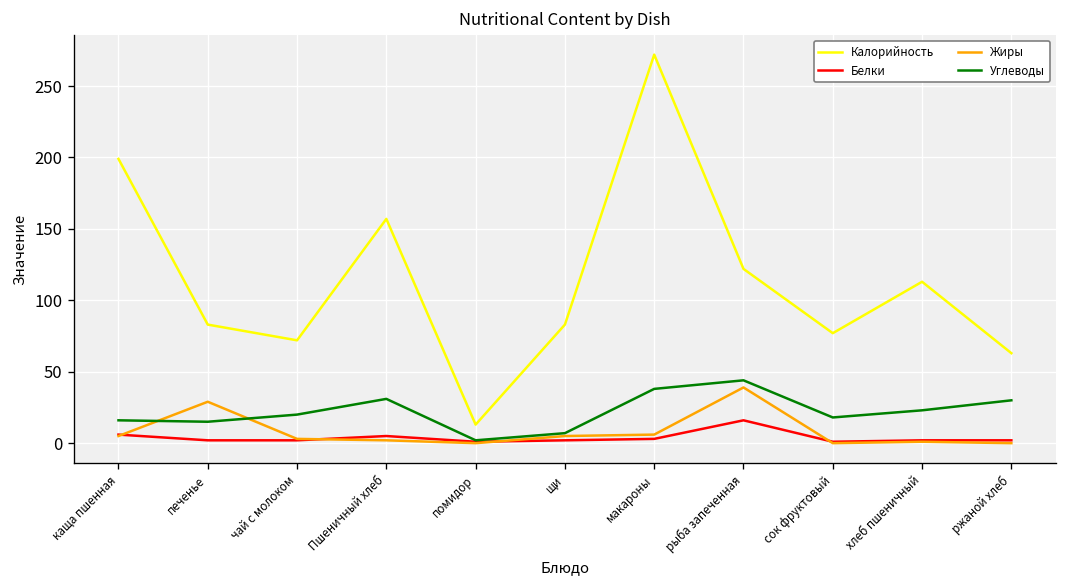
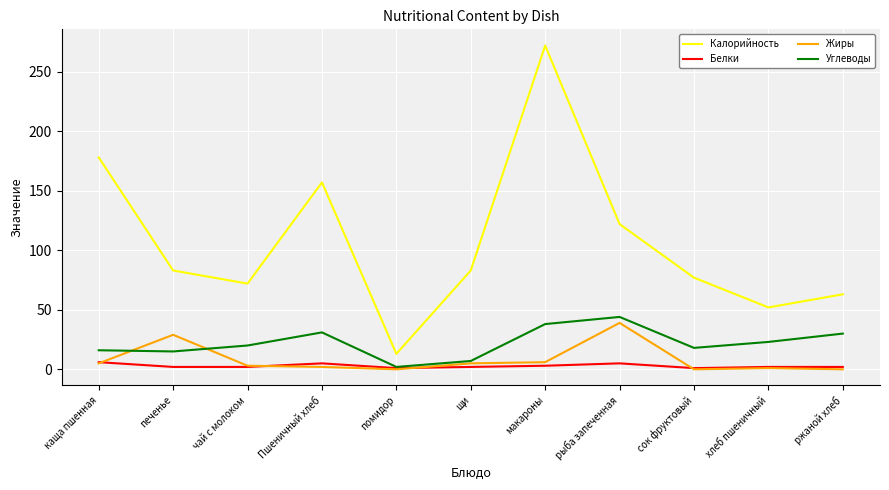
Калорийность, каща пшенная: 199 -> 178
Белки, рыба запеченная: 16 -> 5
Калорийность, хлеб пшеничный: 113 -> 52
